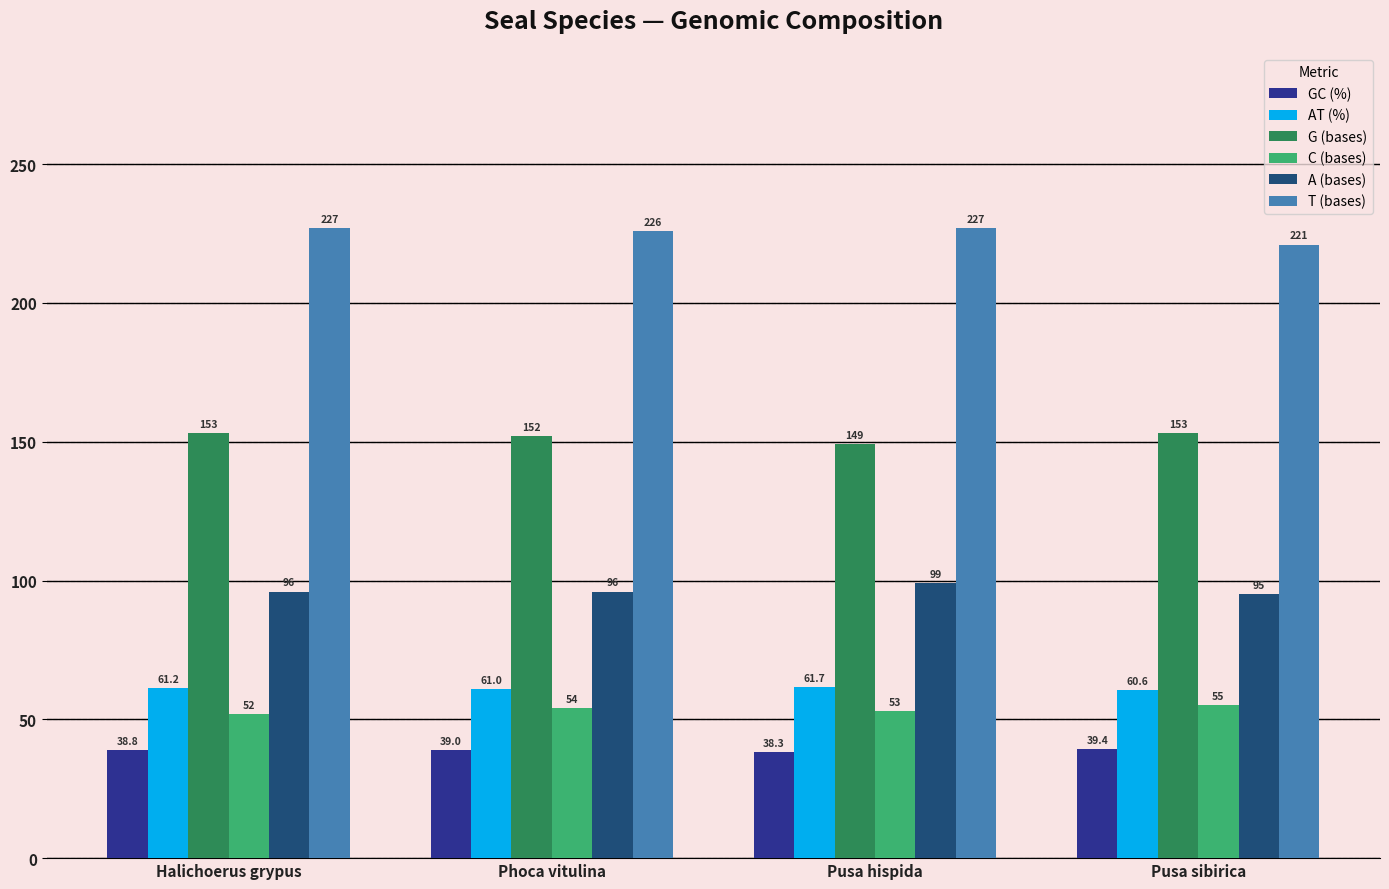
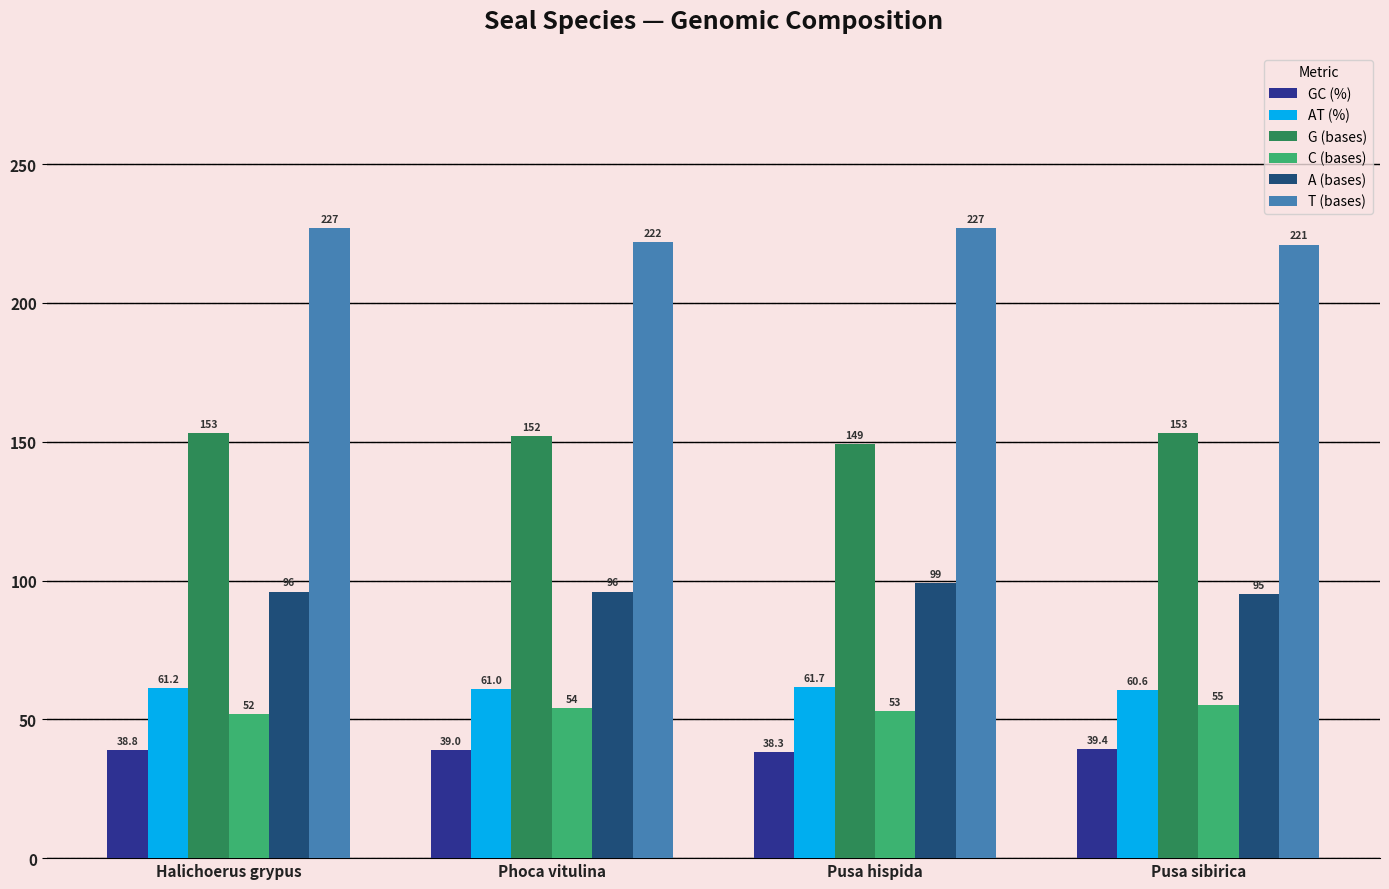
T (bases), Phoca vitulina: 226 -> 222
